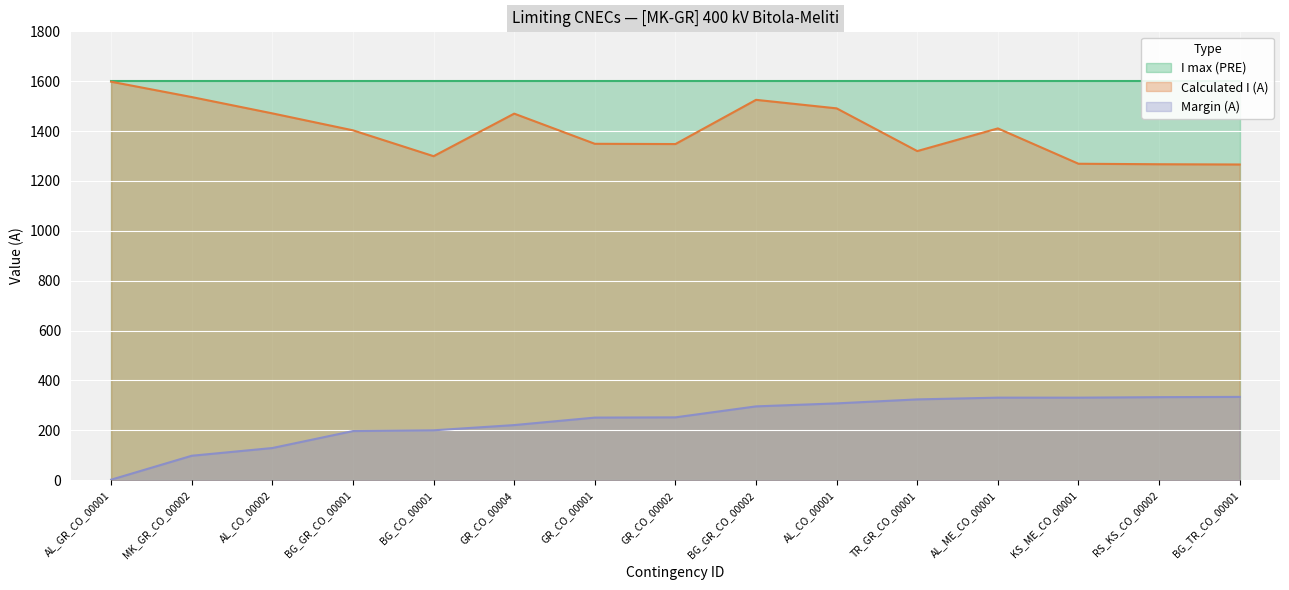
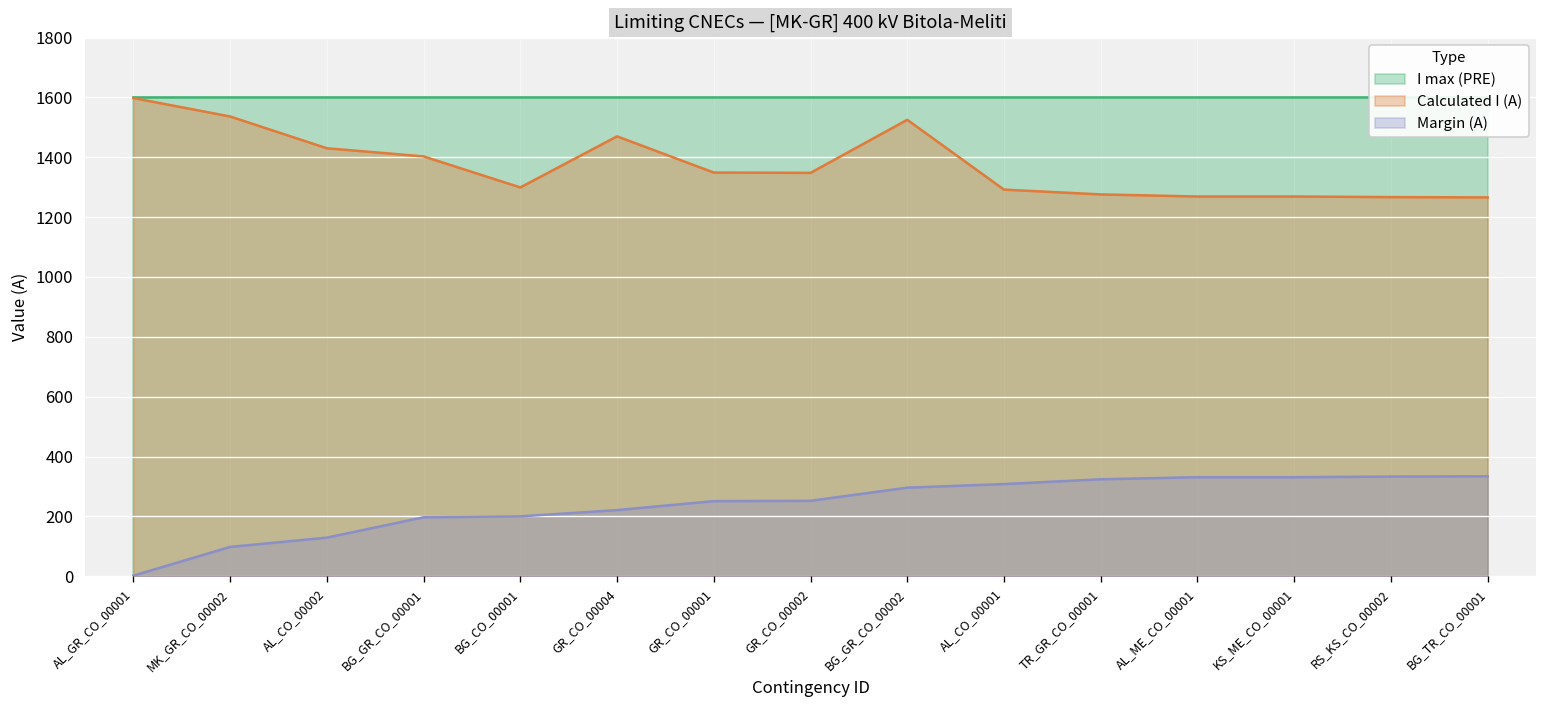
Calculated I (A), AL_CO_00002: 1470 -> 1430
Calculated I (A), AL_CO_00001: 1490 -> 1290
Calculated I (A), TR_GR_CO_00001: 1320 -> 1280
Calculated I (A), AL_ME_CO_00001: 1410 -> 1270
